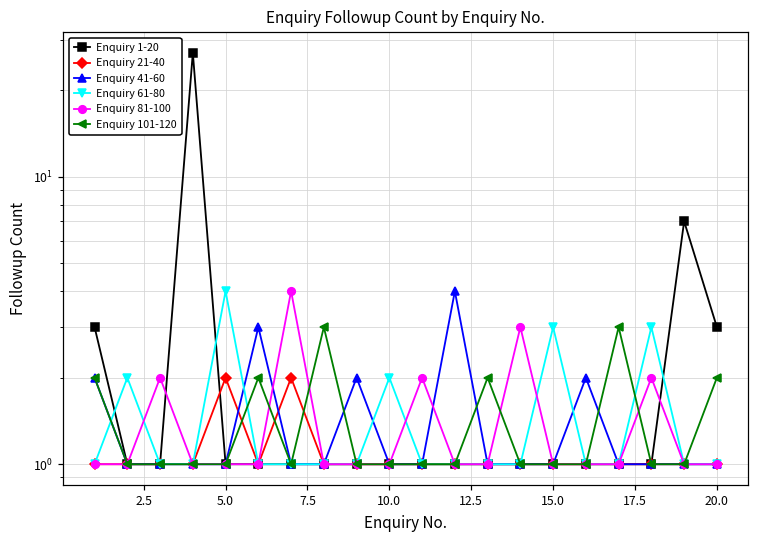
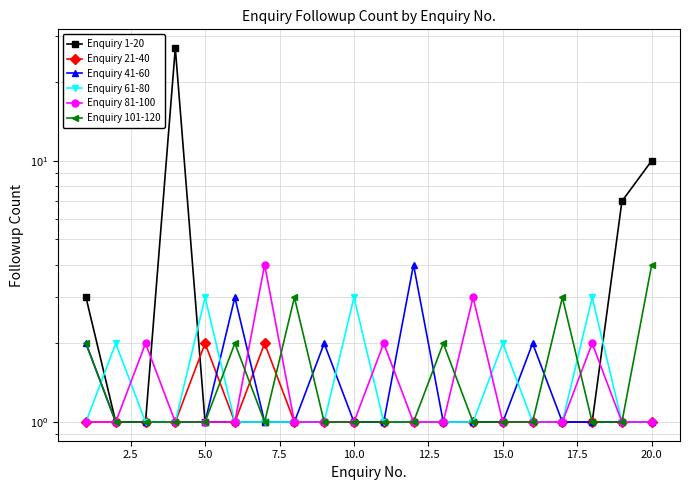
Enquiry 61-80, 5.0: 4 -> 3
Enquiry 61-80, 10.0: 2 -> 3
Enquiry 61-80, 15.0: 3 -> 2
Enquiry 1-20, 20.0: 3 -> 10
Enquiry 101-120, 20.0: 2 -> 4
